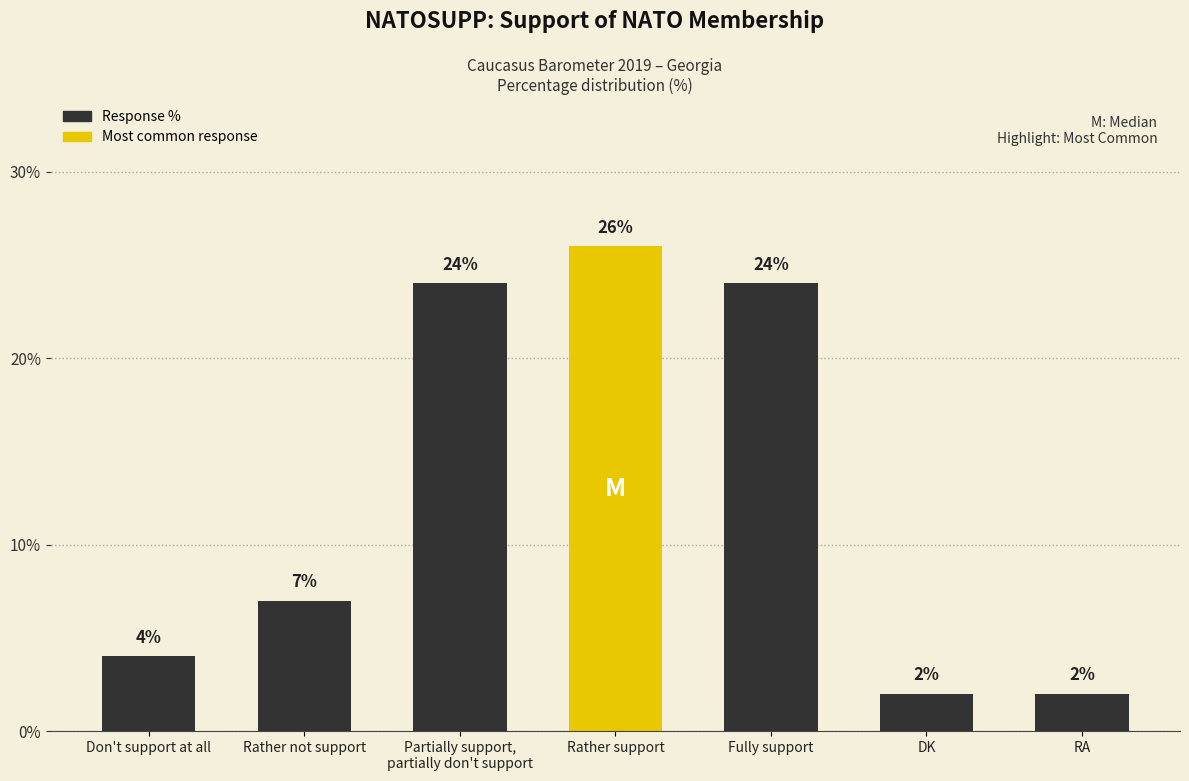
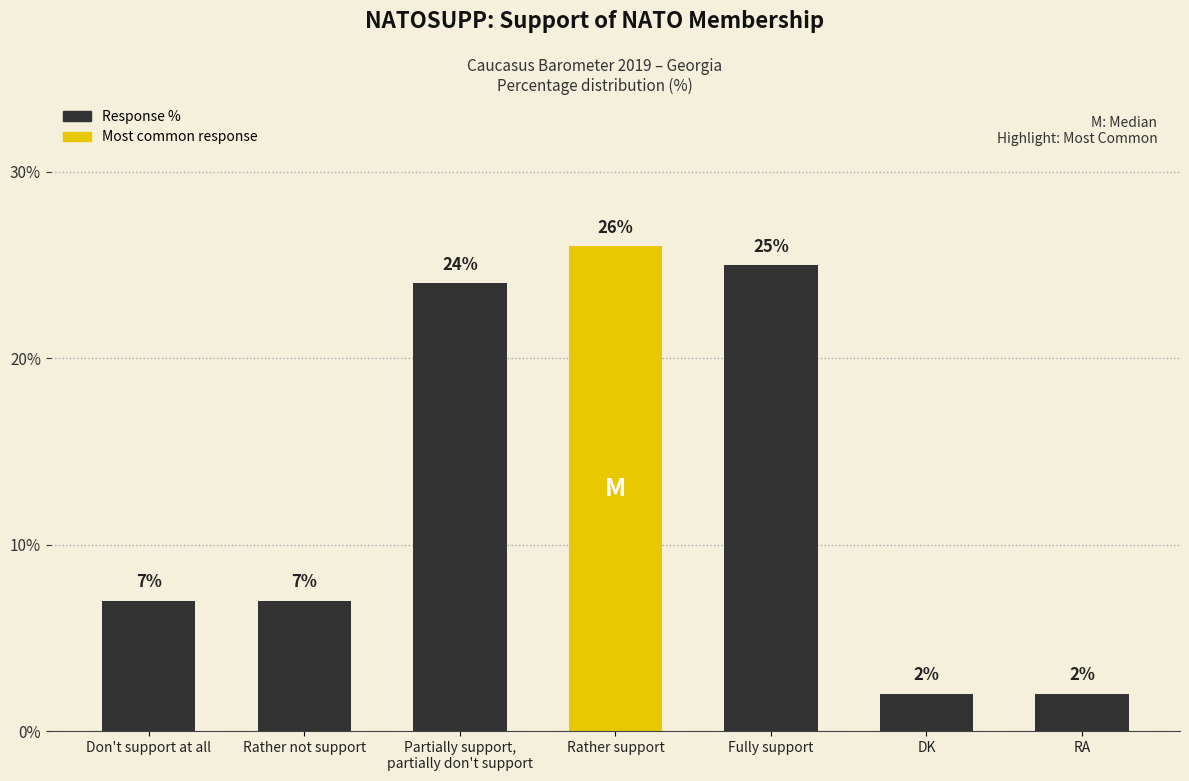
Don't support at all: 4% -> 7%
Fully support: 24% -> 25%
